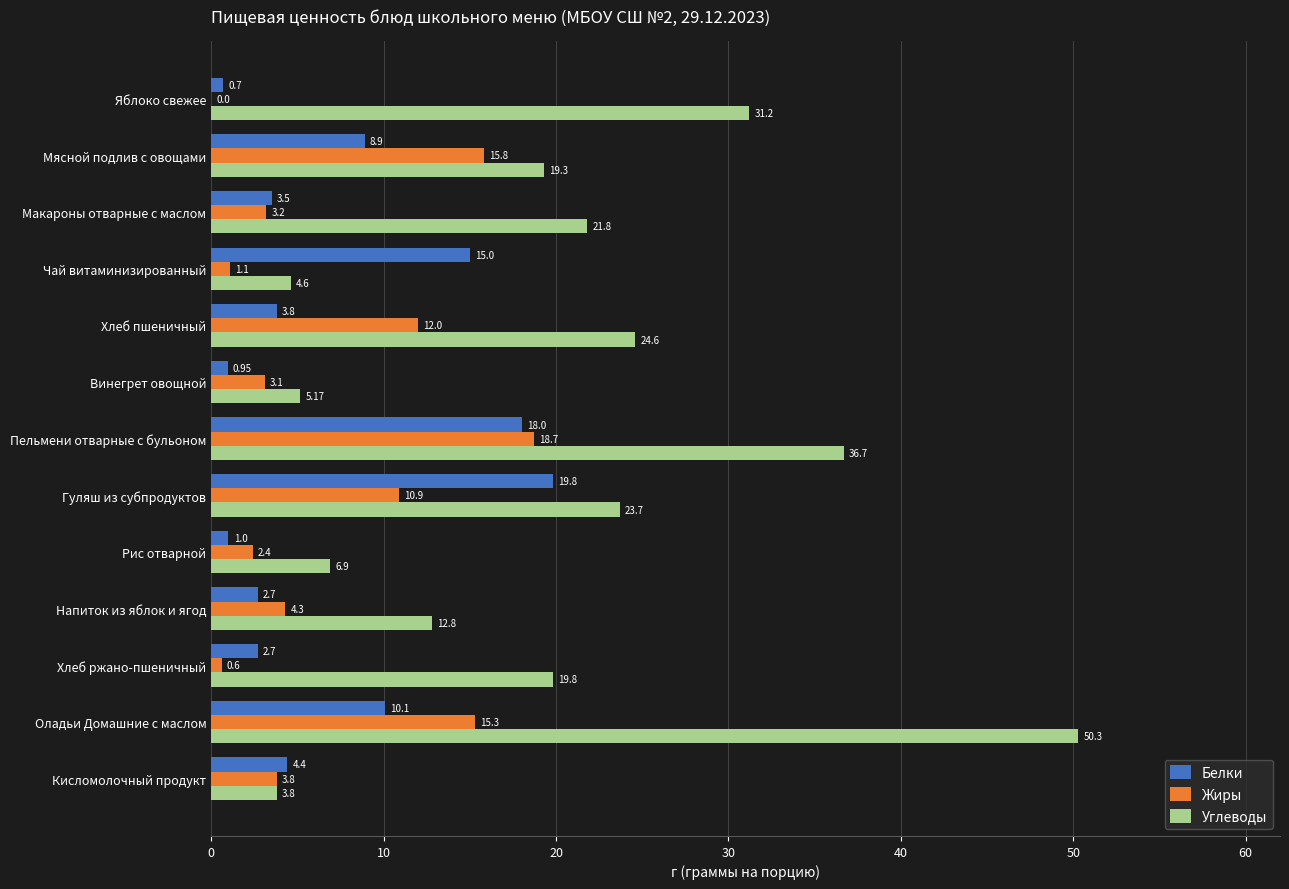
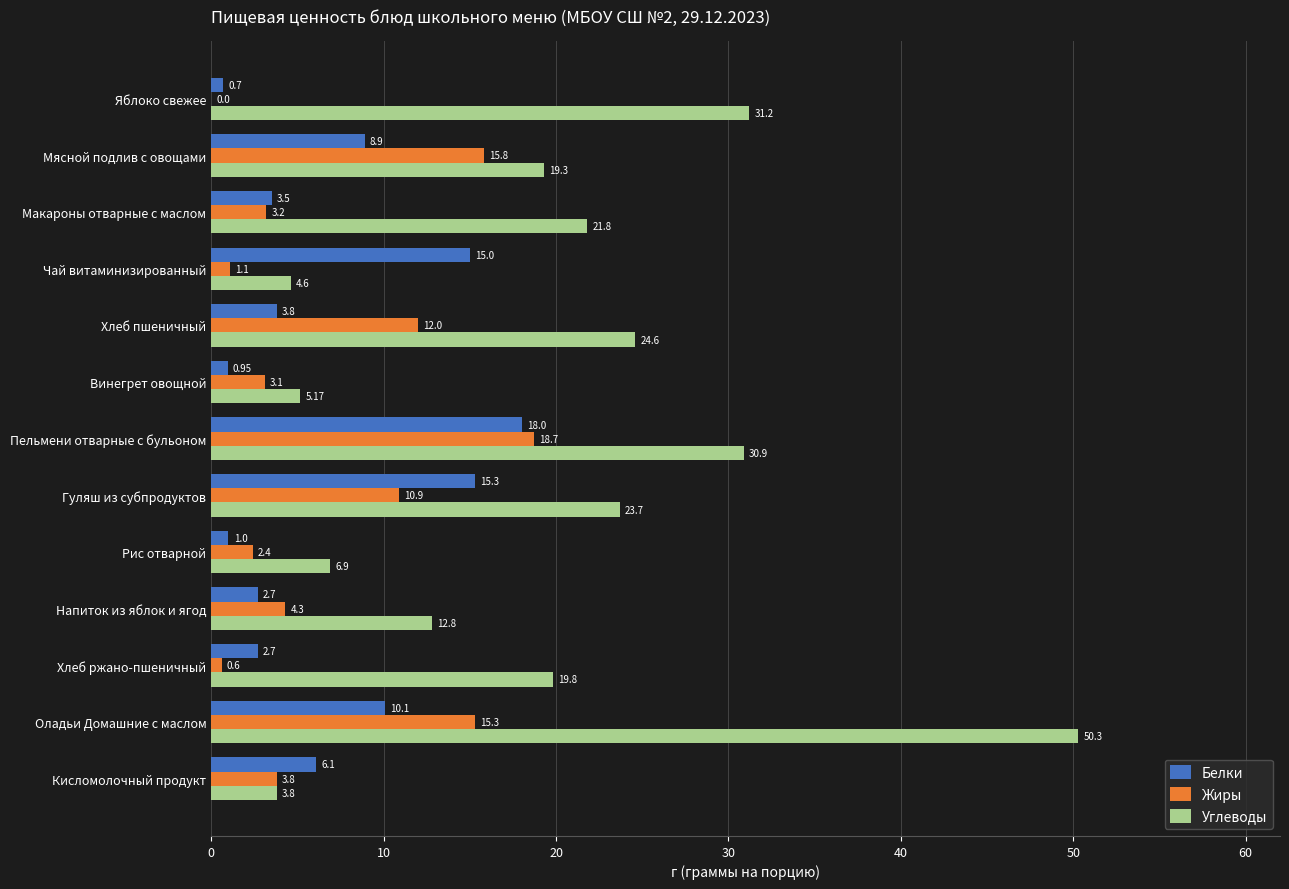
Углеводы, Пельмени отварные с бульоном: 36.7 -> 30.9
Белки, Гуляш из субпродуктов: 19.8 -> 15.3
Белки, Кисломолочный продукт: 4.4 -> 6.1
